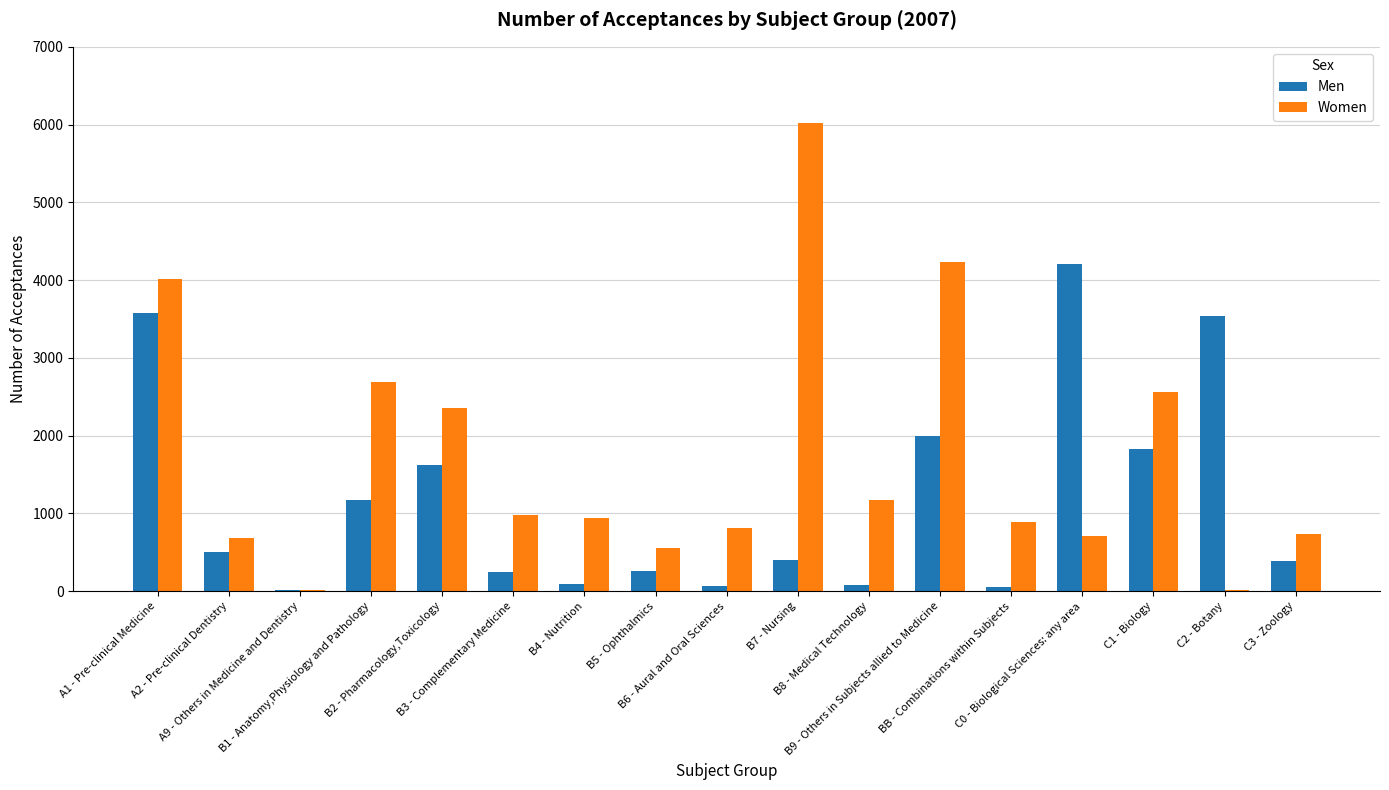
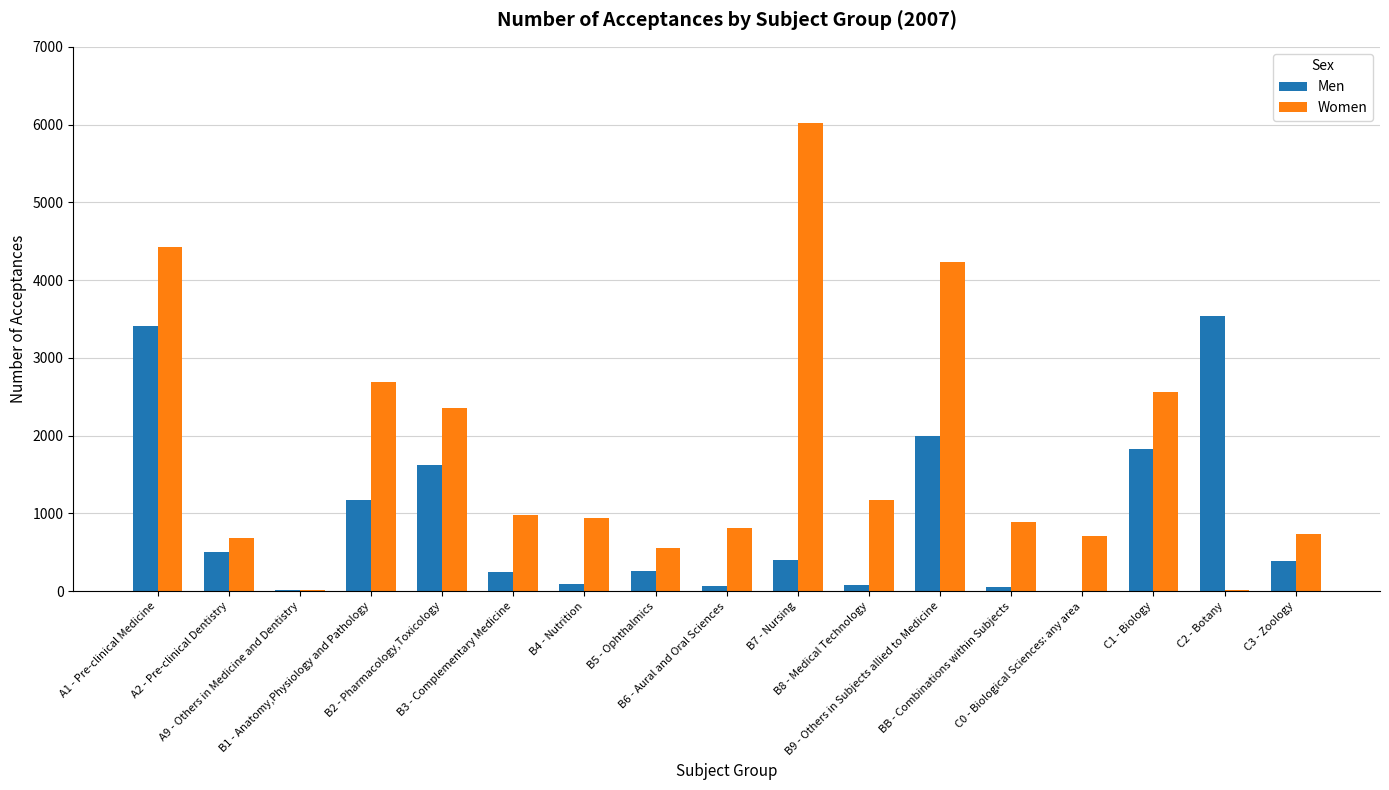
Men, A1 - Pre-clinical Medicine: 3600 -> 3400
Women, A1 - Pre-clinical Medicine: 4000 -> 4400
Men, C0 - Biological Sciences: any area: 4200 -> 0
